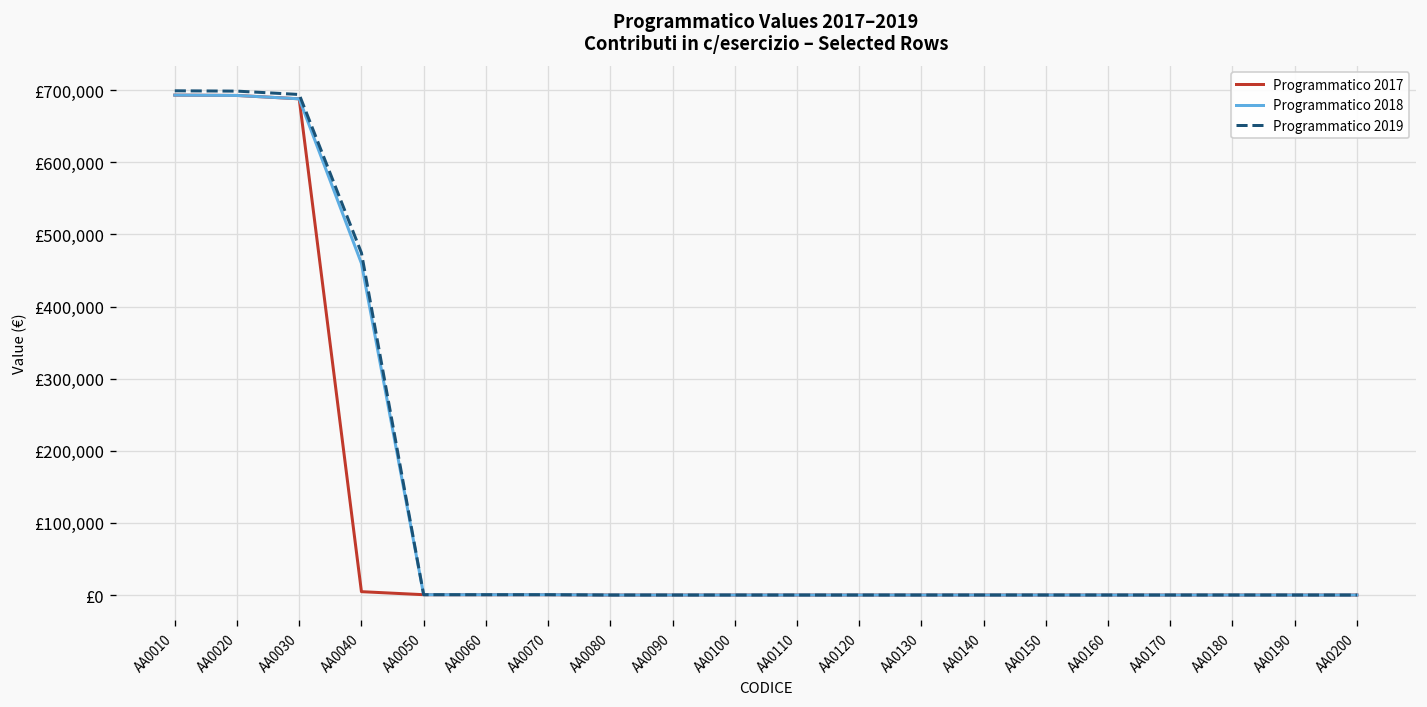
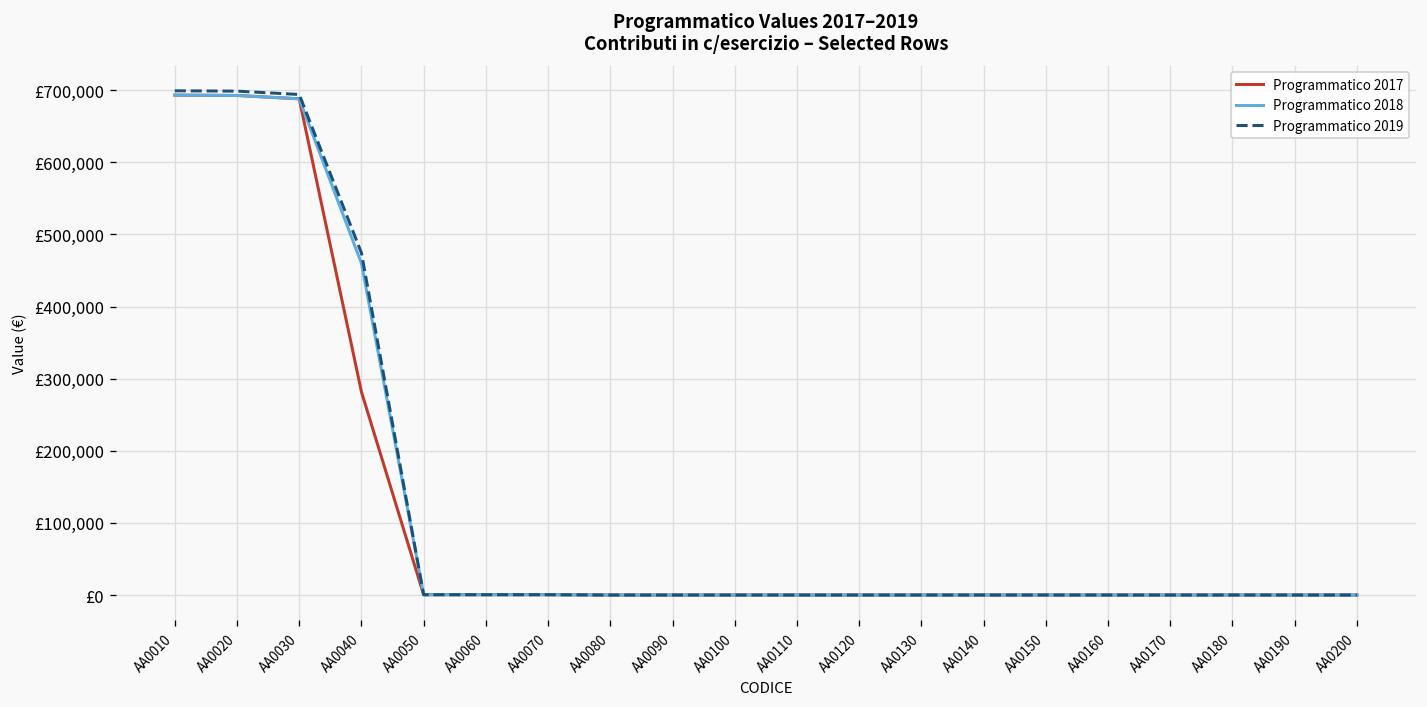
Programmatico 2017, AA0040: £0 -> £280,000
